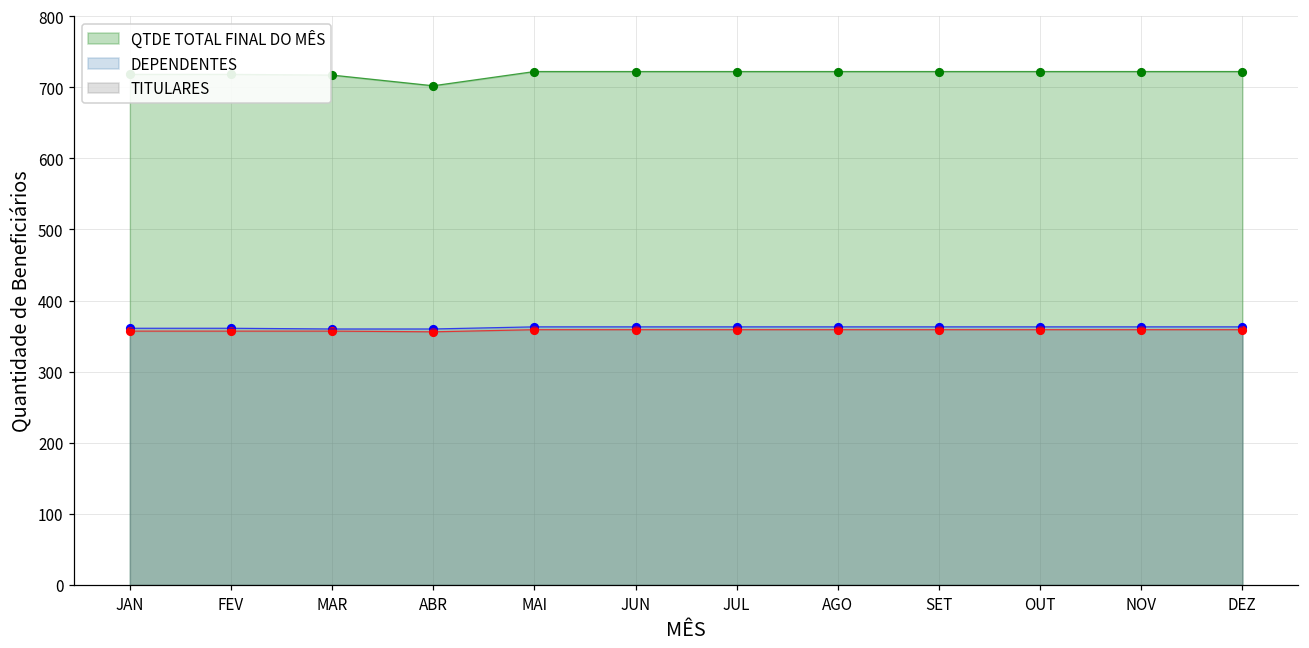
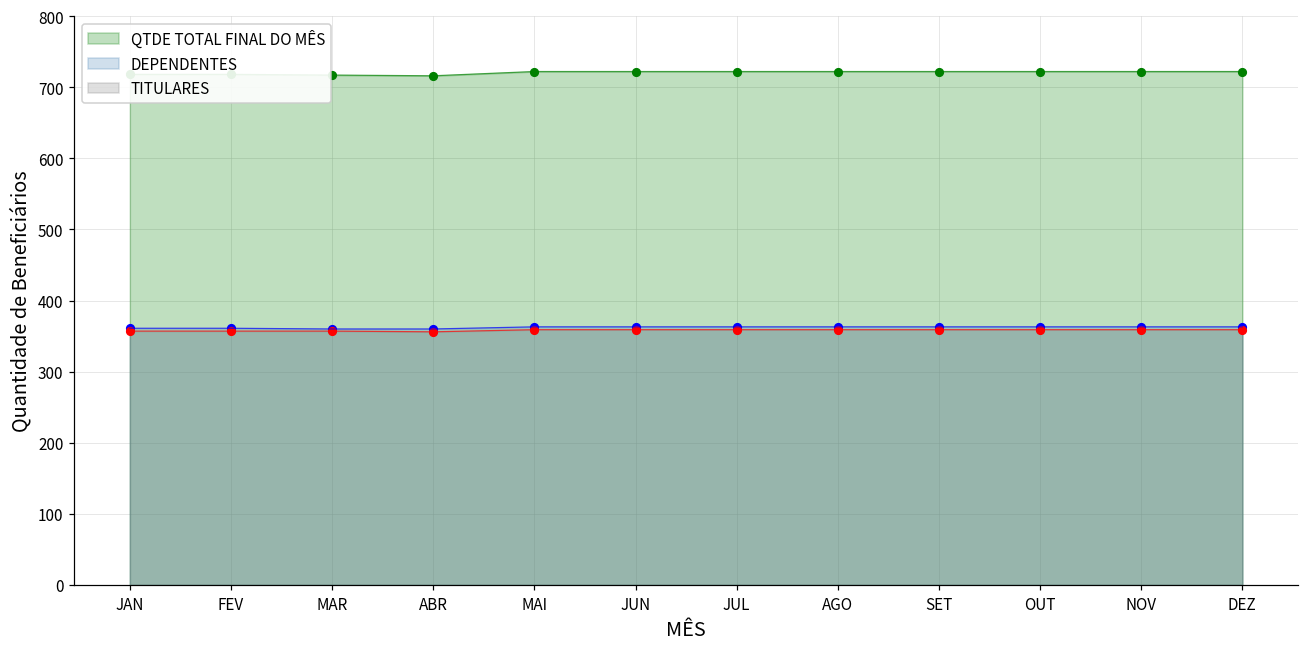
QTDE TOTAL FINAL DO MÊS, ABR: 700 -> 720
